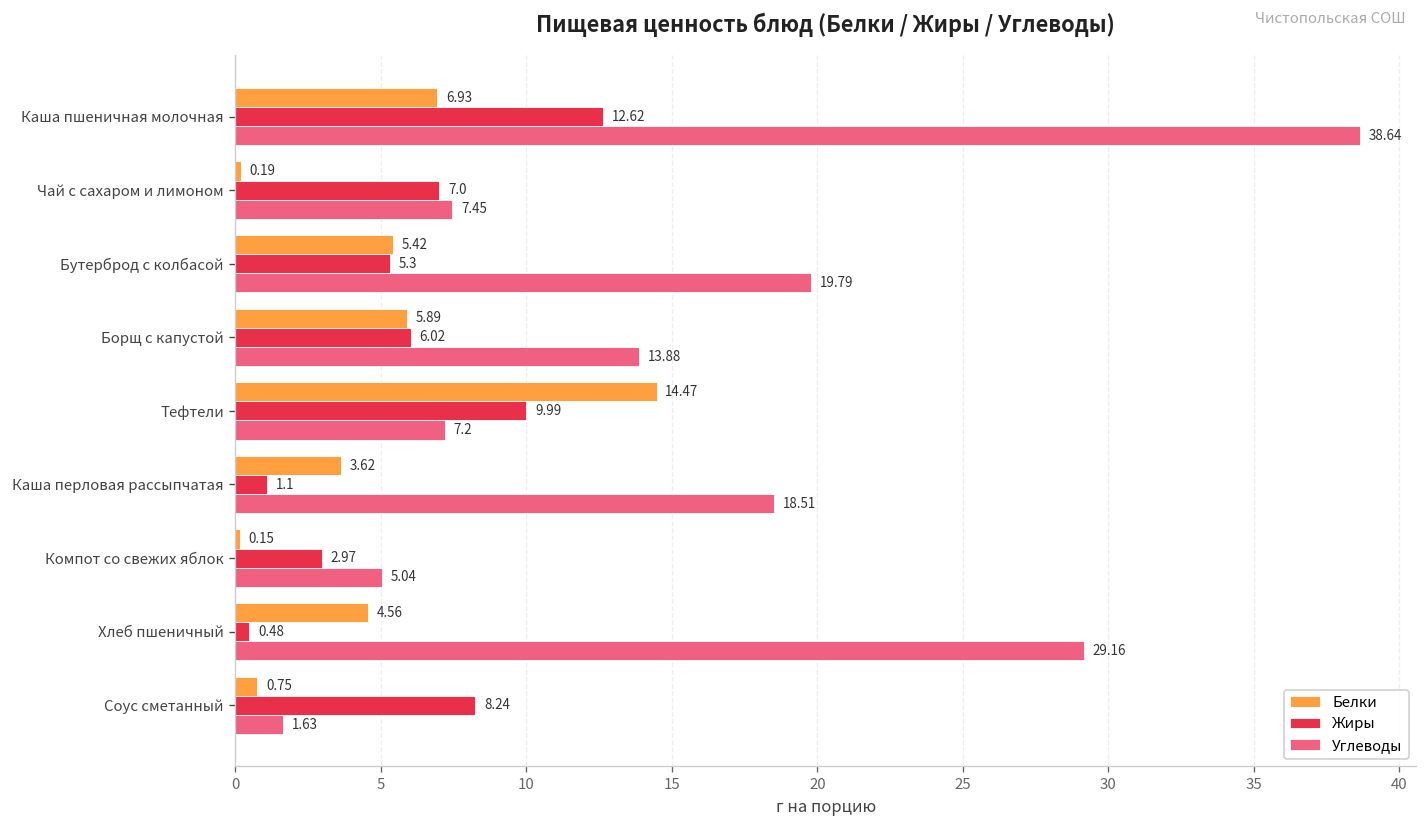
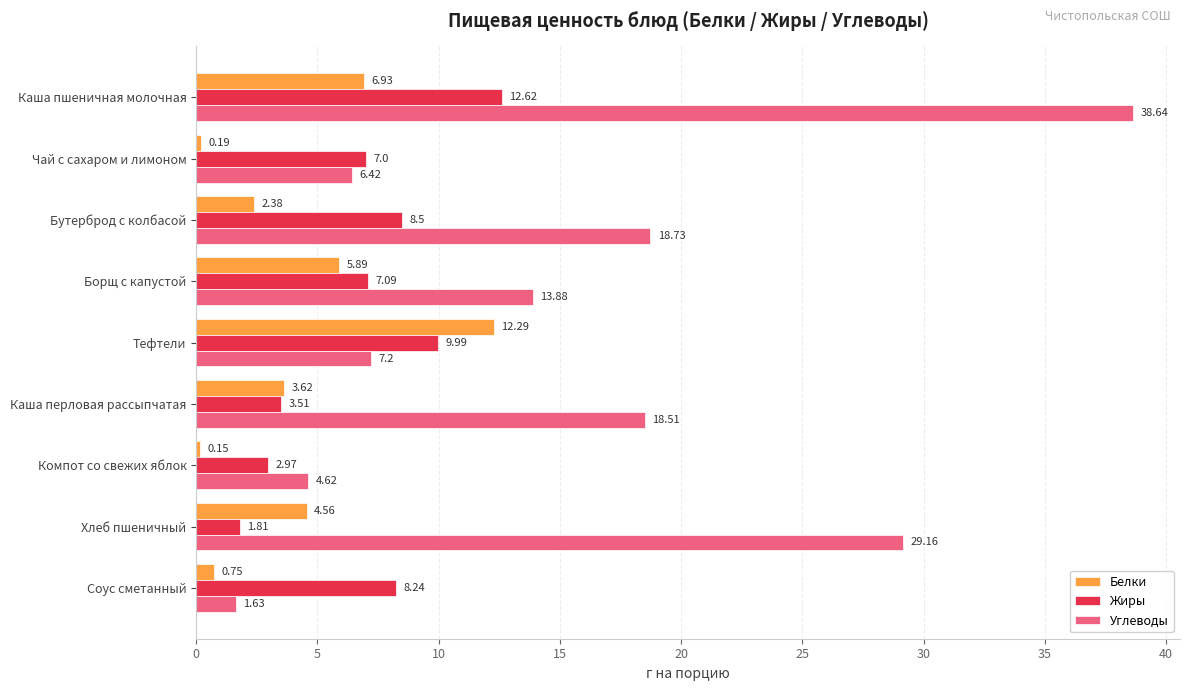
Углеводы, Чай с сахаром и лимоном: 7.45 -> 6.42
Белки, Бутерброд с колбасой: 5.42 -> 2.38
Жиры, Бутерброд с колбасой: 5.3 -> 8.5
Углеводы, Бутерброд с колбасой: 19.79 -> 18.73
Жиры, Борщ с капустой: 6.02 -> 7.09
Белки, Тефтели: 14.47 -> 12.29
Жиры, Каша перловая рассыпчатая: 1.1 -> 3.51
Углеводы, Компот со свежих яблок: 5.04 -> 4.62
Жиры, Хлеб пшеничный: 0.48 -> 1.81
